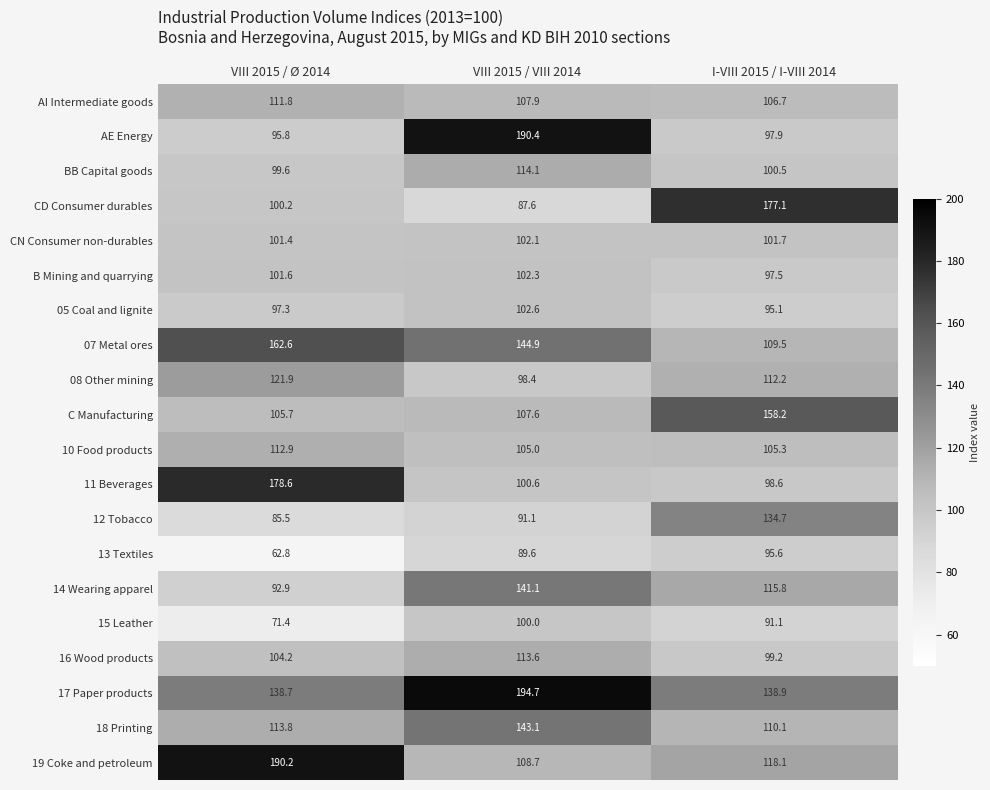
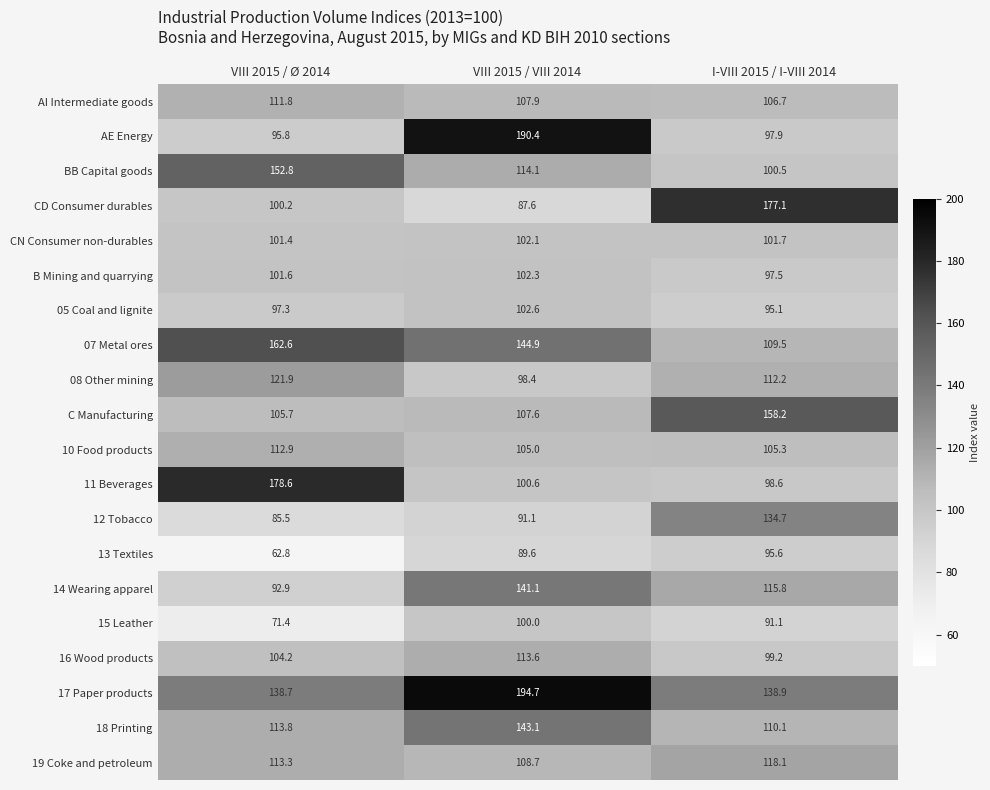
BB Capital goods, VIII 2015 / Ø 2014: 99.6 -> 152.8
19 Coke and petroleum, VIII 2015 / Ø 2014: 190.2 -> 113.3
